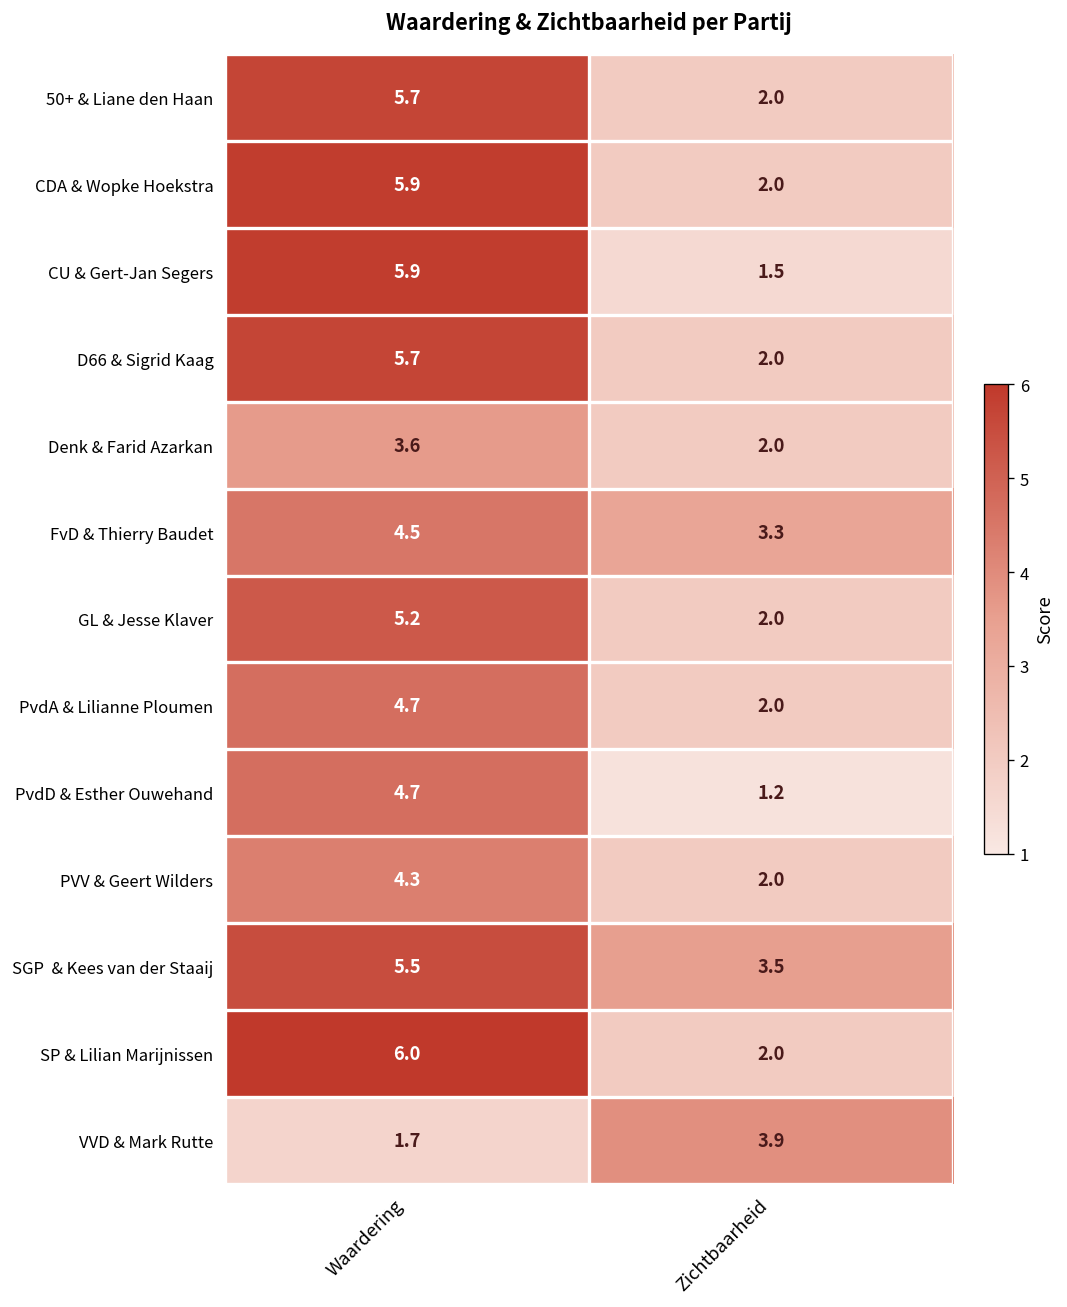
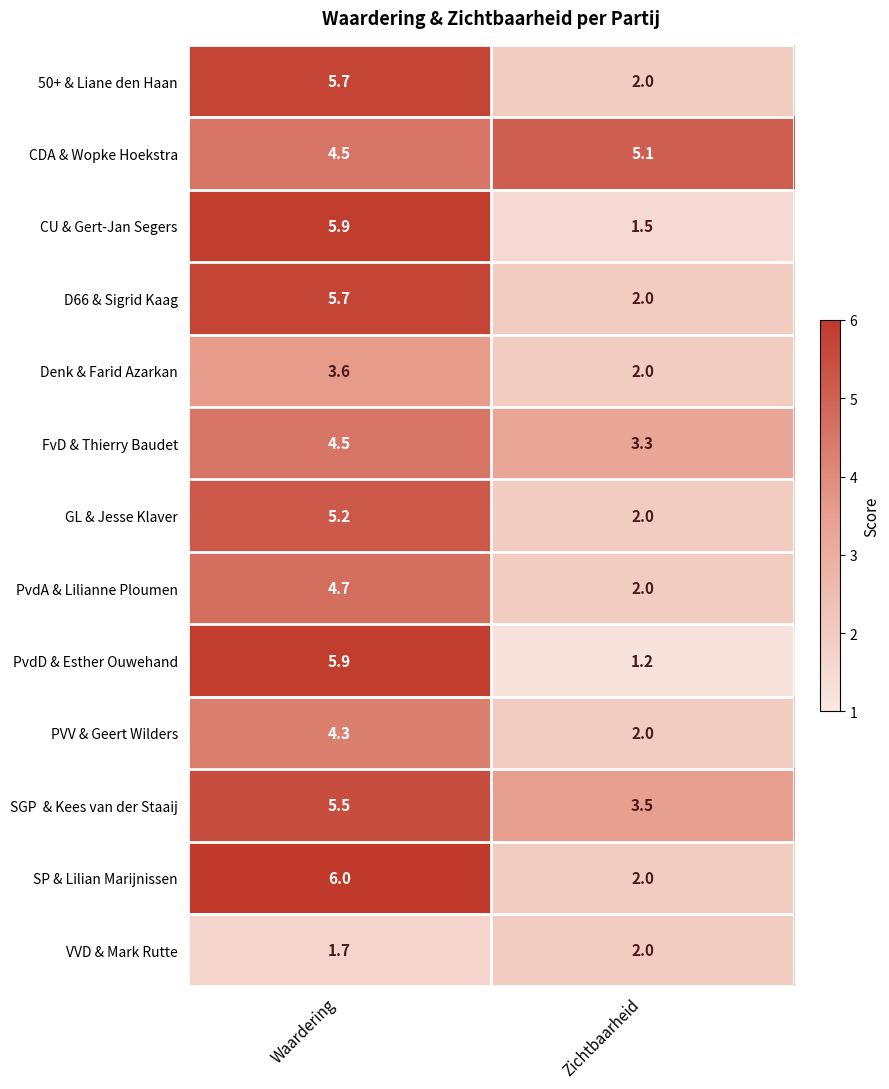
CDA & Wopke Hoekstra, Waardering: 5.9 -> 4.5
CDA & Wopke Hoekstra, Zichtbaarheid: 2.0 -> 5.1
PvdD & Esther Ouwehand, Waardering: 4.7 -> 5.9
VVD & Mark Rutte, Zichtbaarheid: 3.9 -> 2.0
